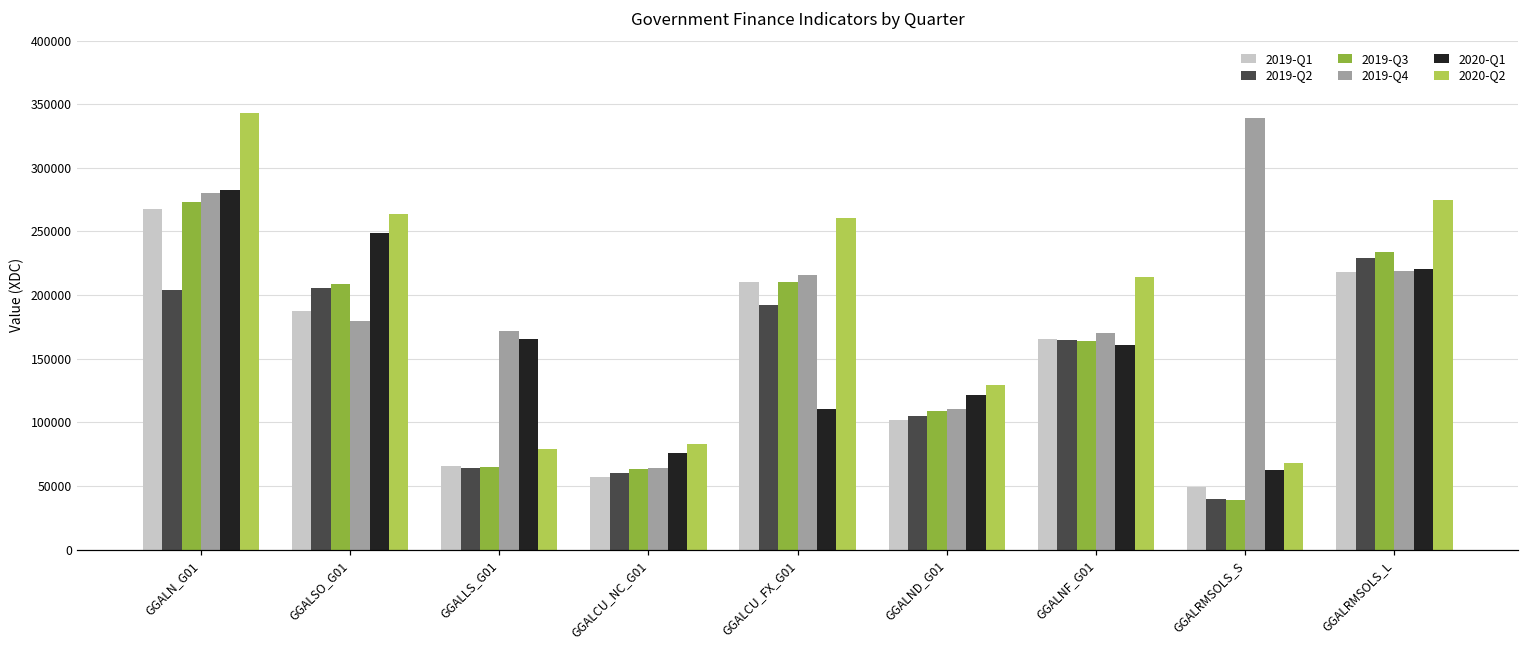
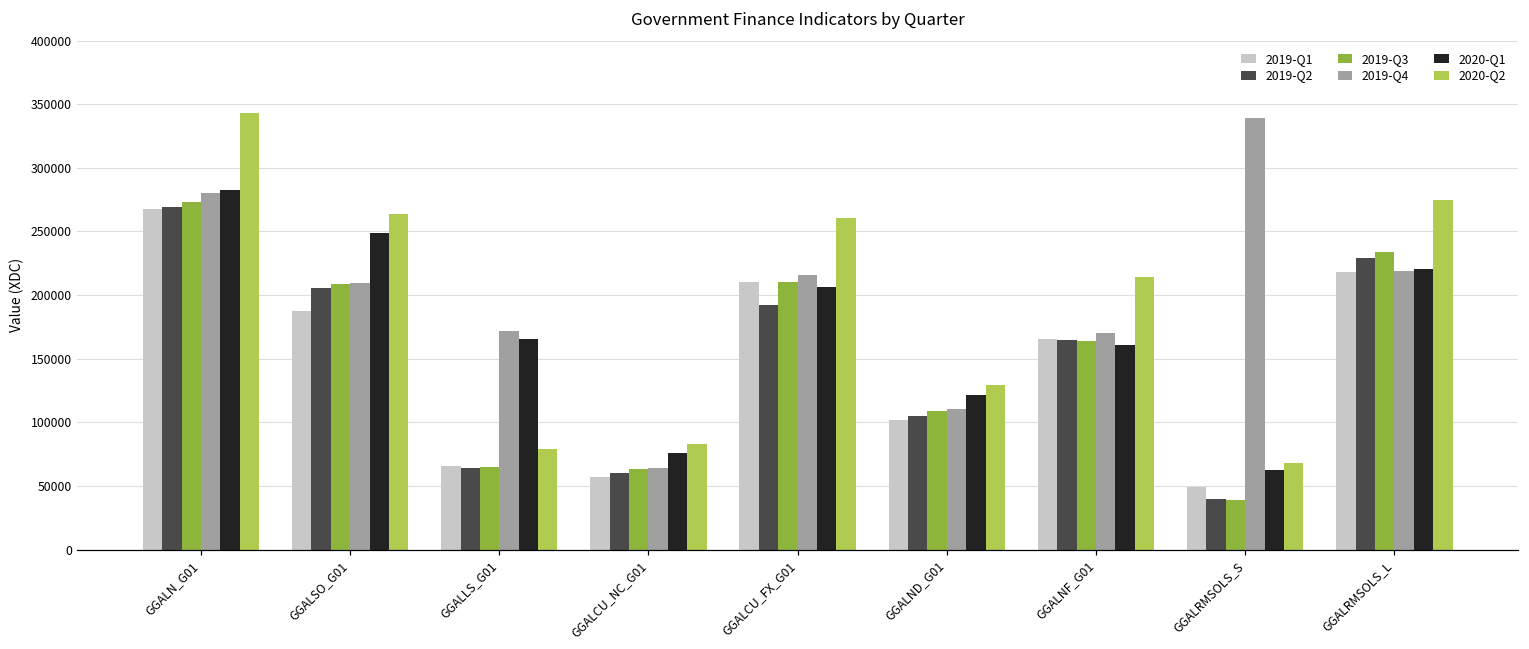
2019-Q2, GGALN_G01: 204000 -> 269000
2019-Q4, GGALSO_G01: 180000 -> 210000
2020-Q1, GGALCU_FX_G01: 110000 -> 207000
